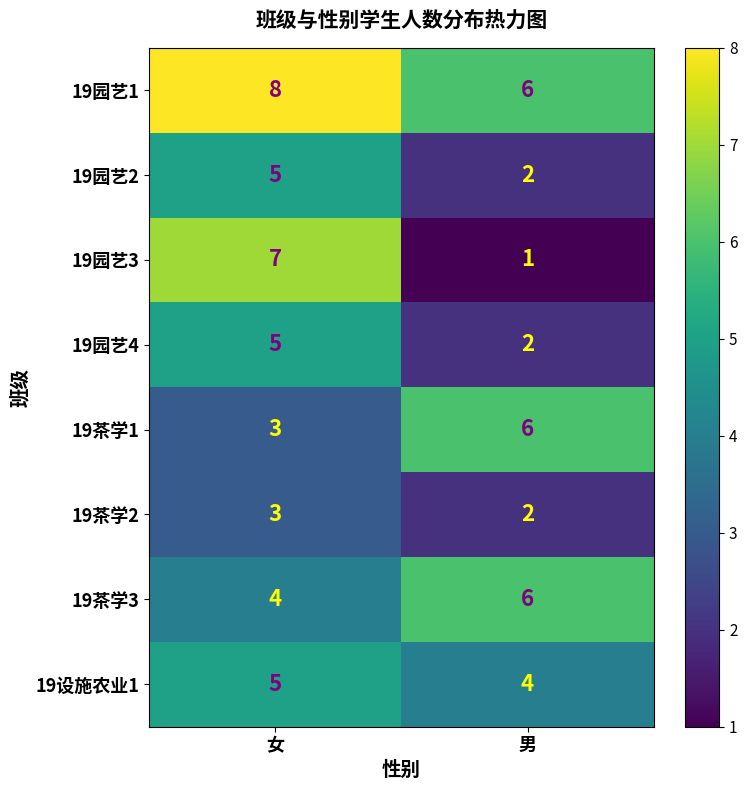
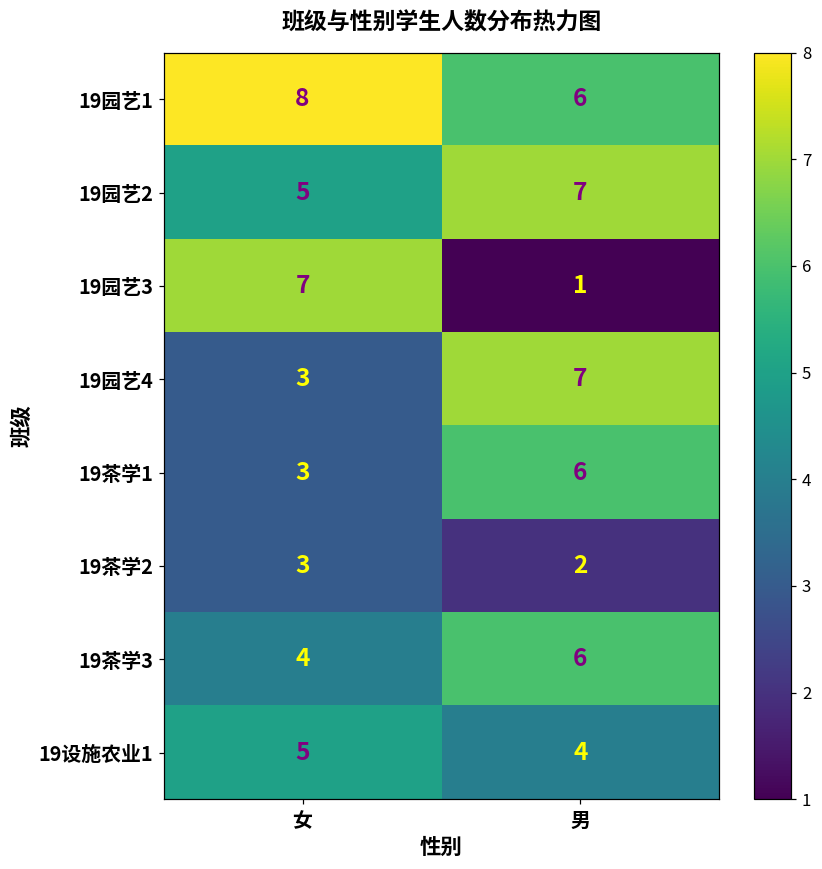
19园艺2, 男: 2 -> 7
19园艺4, 女: 5 -> 3
19园艺4, 男: 2 -> 7
